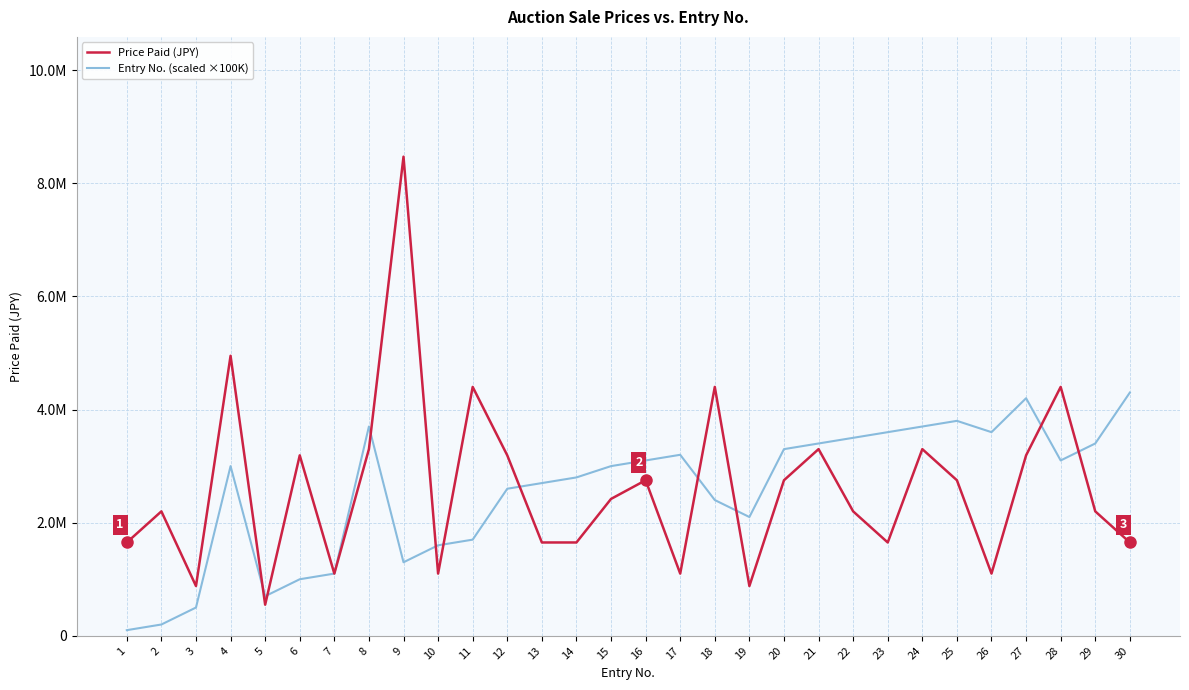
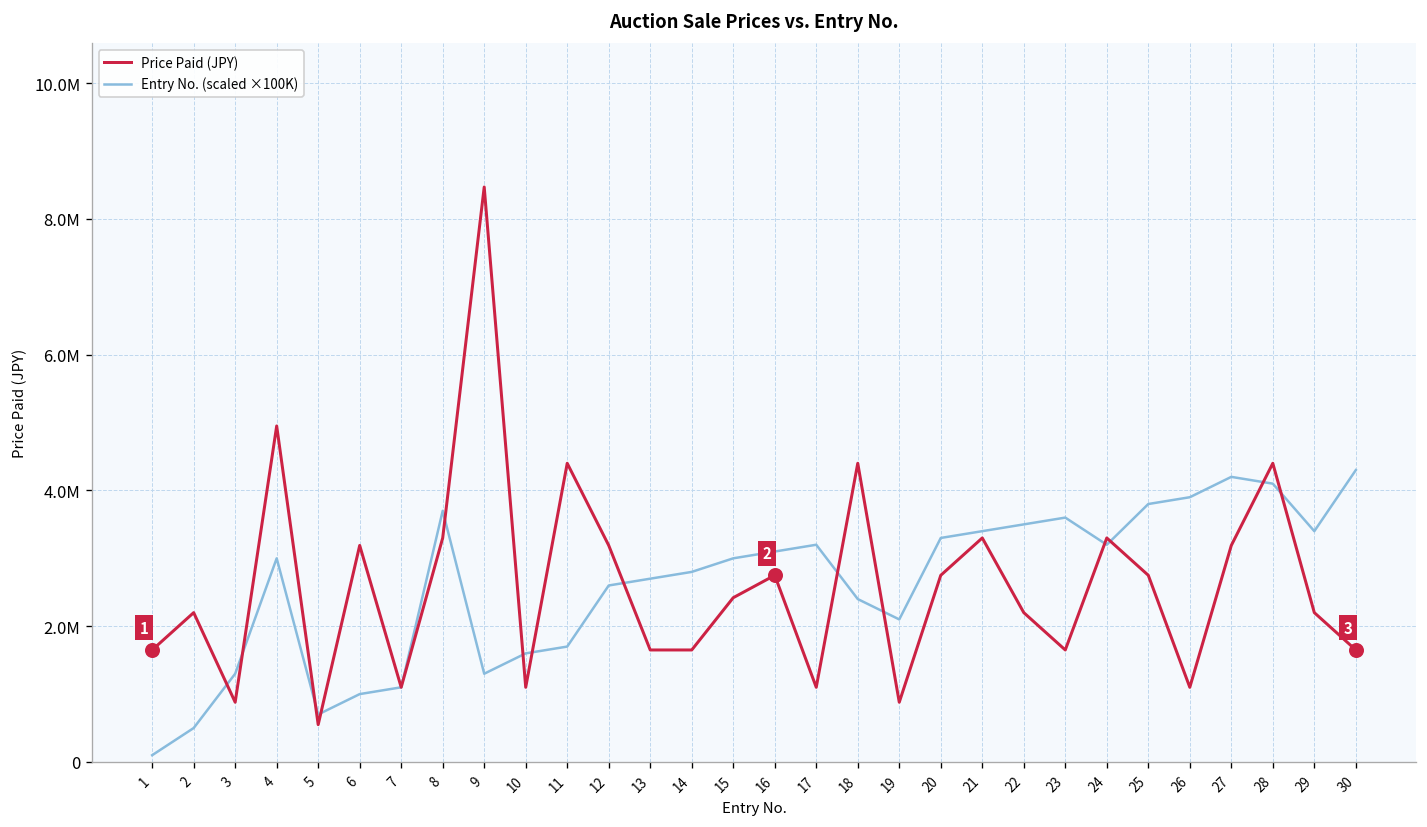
Entry No. (scaled ×100K), 2: 200000 -> 500000
Entry No. (scaled ×100K), 3: 500000 -> 1300000
Entry No. (scaled ×100K), 24: 3700000 -> 3200000
Entry No. (scaled ×100K), 26: 3600000 -> 3900000
Entry No. (scaled ×100K), 28: 3100000 -> 4100000
